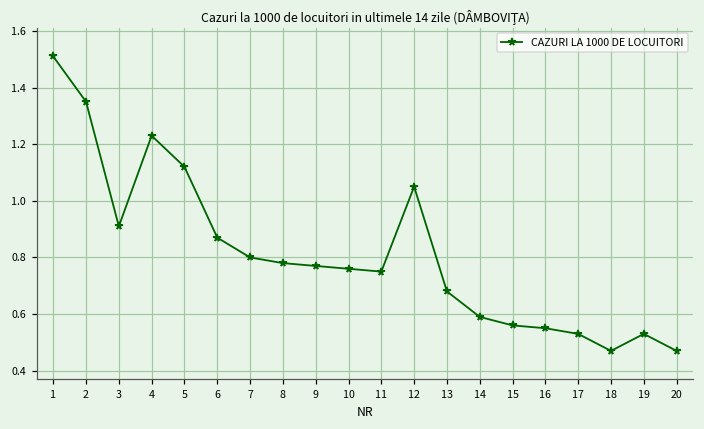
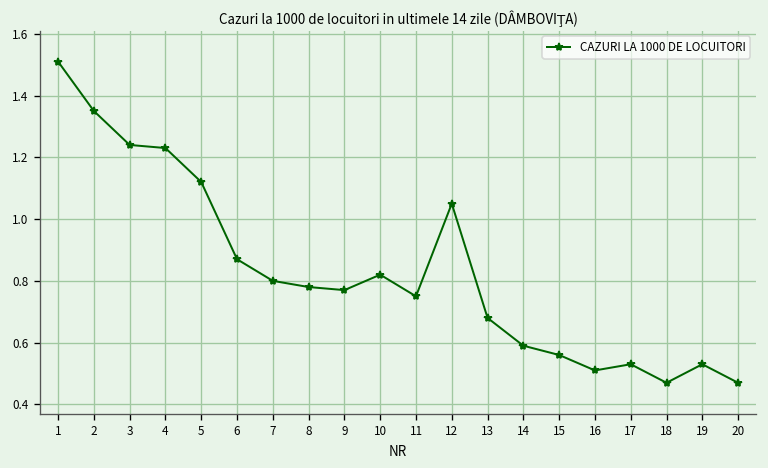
3: 0.91 -> 1.24
10: 0.76 -> 0.82
16: 0.55 -> 0.51
